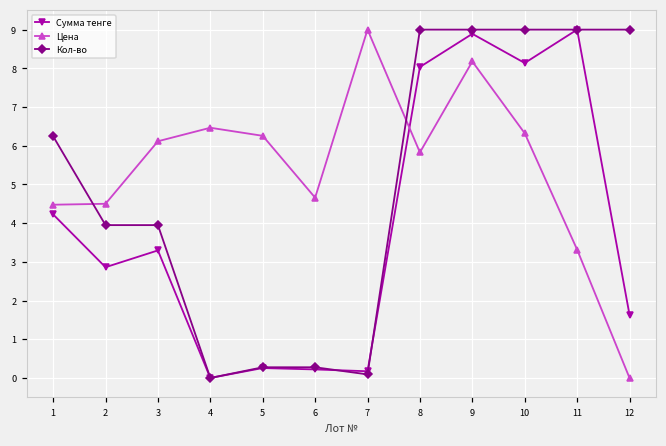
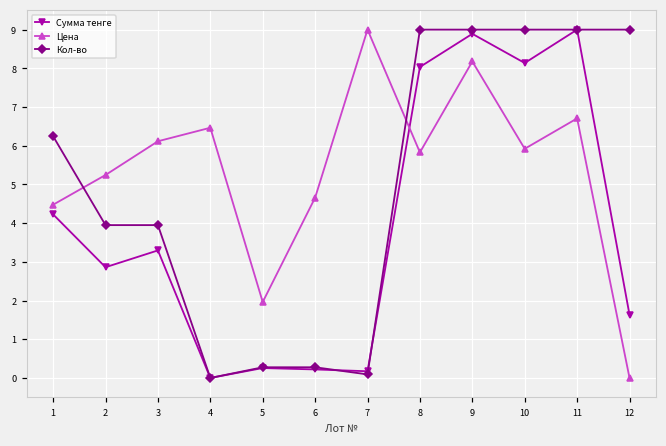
Цена, 2: 4.5 -> 5.2
Цена, 5: 6.3 -> 2.0
Цена, 10: 6.3 -> 5.9
Цена, 11: 3.3 -> 6.7
